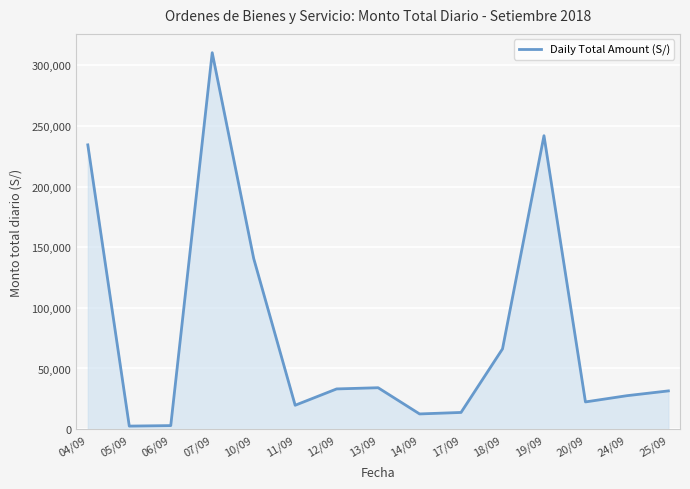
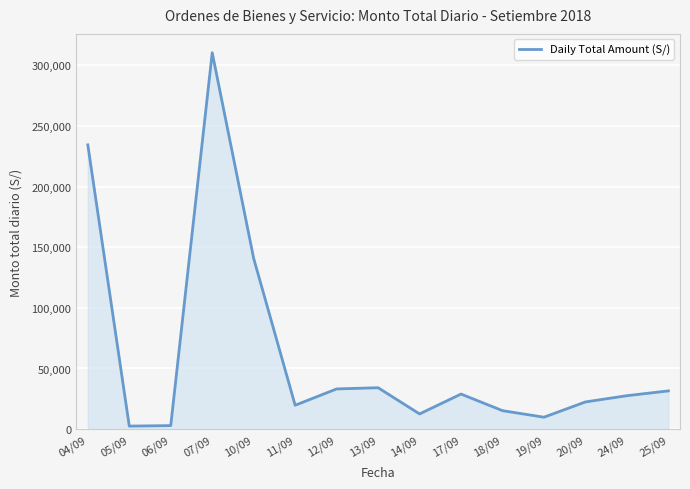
17/09: 14,000 -> 29,000
18/09: 66,000 -> 15,000
19/09: 242,000 -> 10,000
